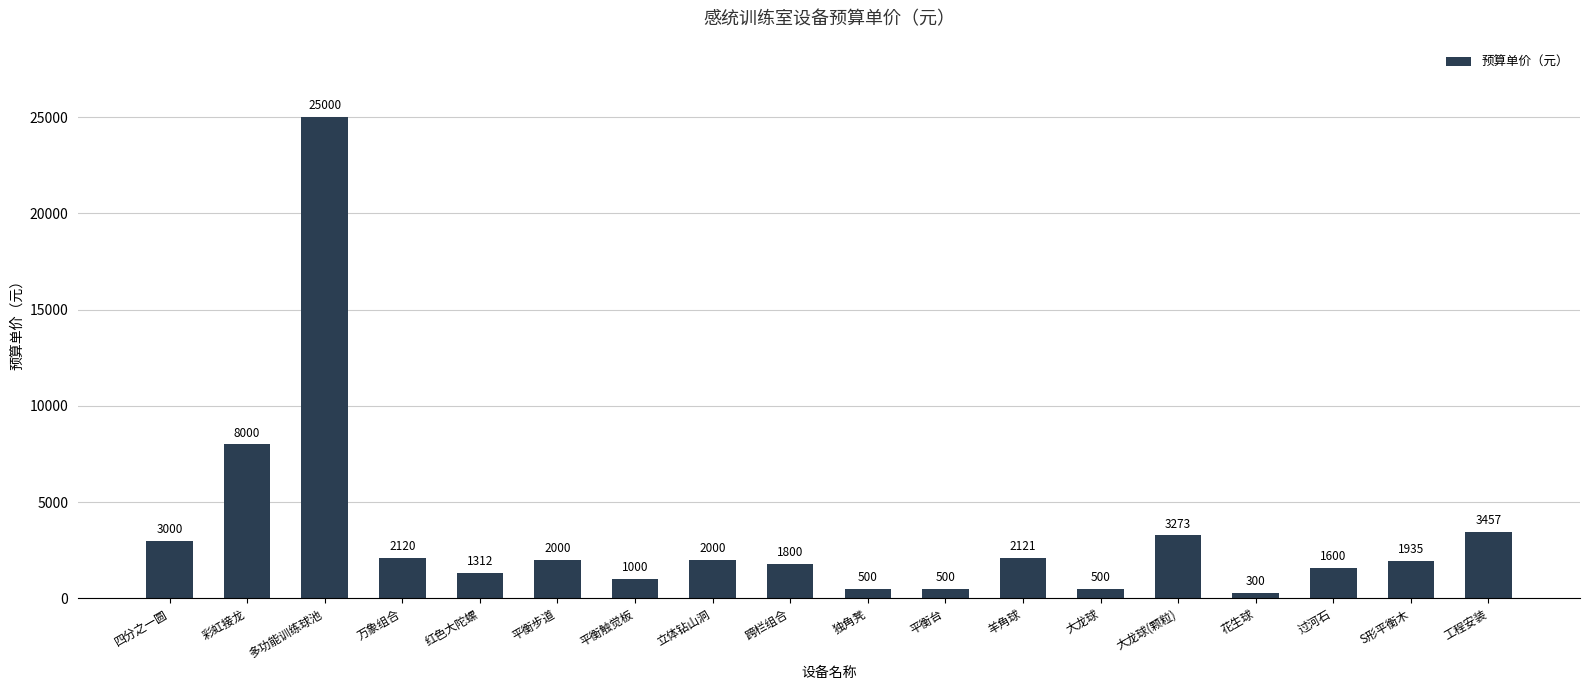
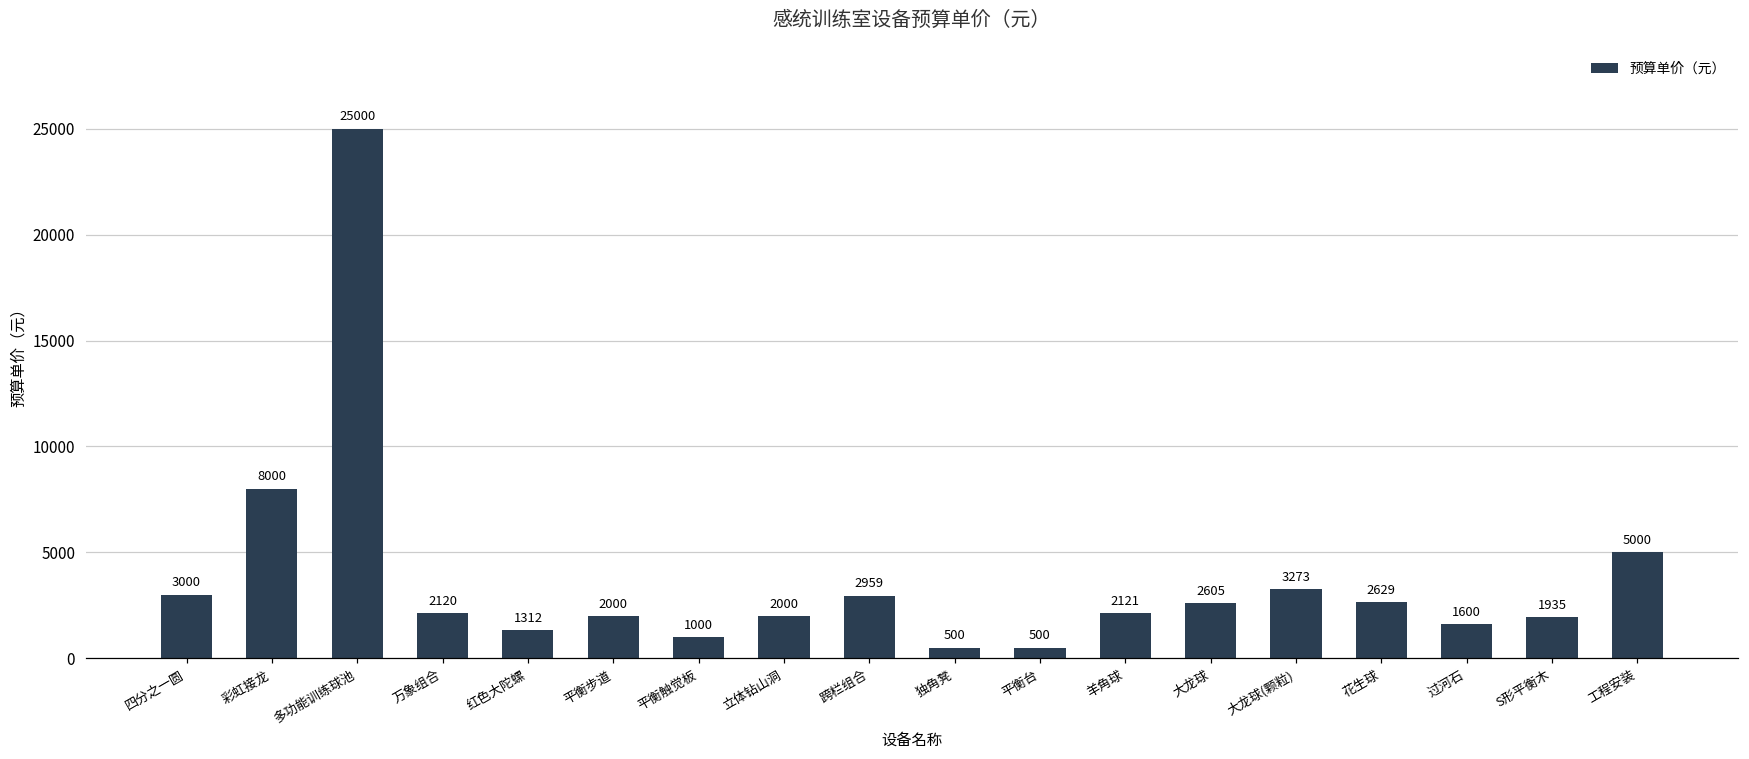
跨栏组合: 1800 -> 2959
大龙球: 500 -> 2605
花生球: 300 -> 2629
工程安装: 3457 -> 5000
